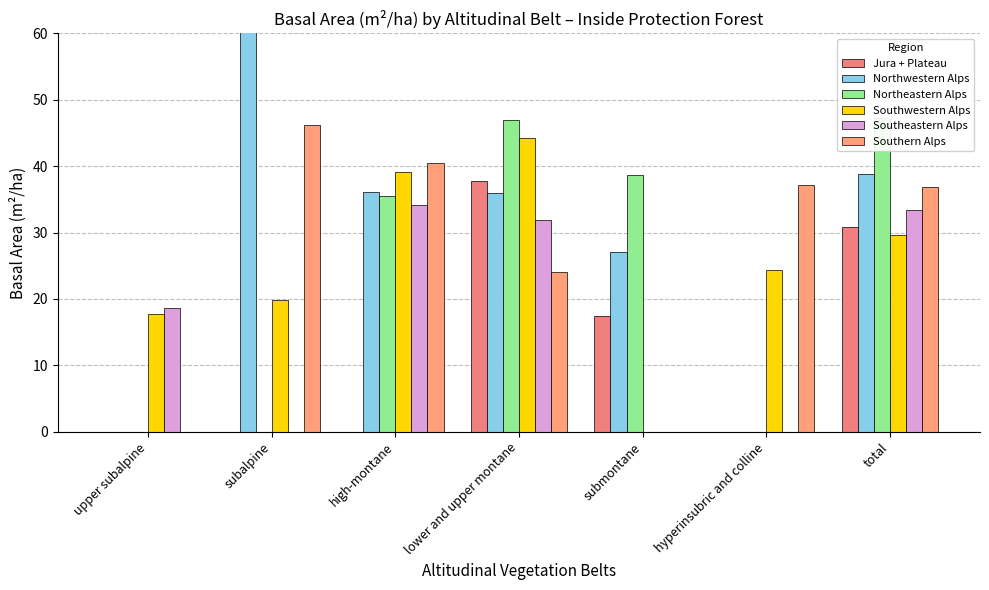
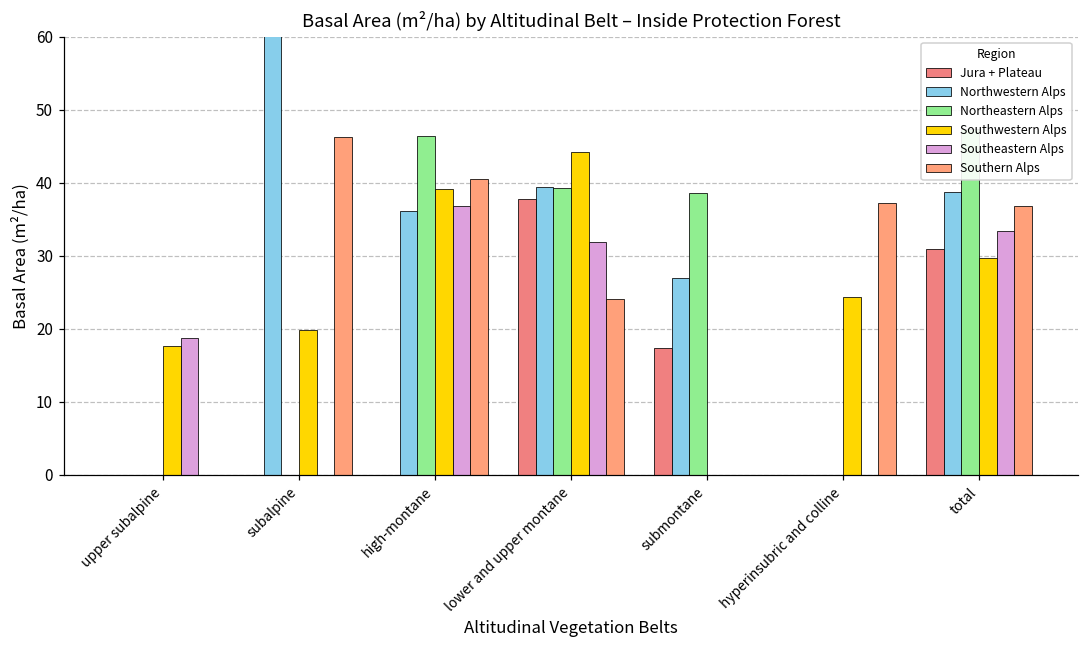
Northeastern Alps, high-montane: 36 -> 46
Southeastern Alps, high-montane: 34 -> 37
Northwestern Alps, lower and upper montane: 36 -> 39
Northeastern Alps, lower and upper montane: 47 -> 39
